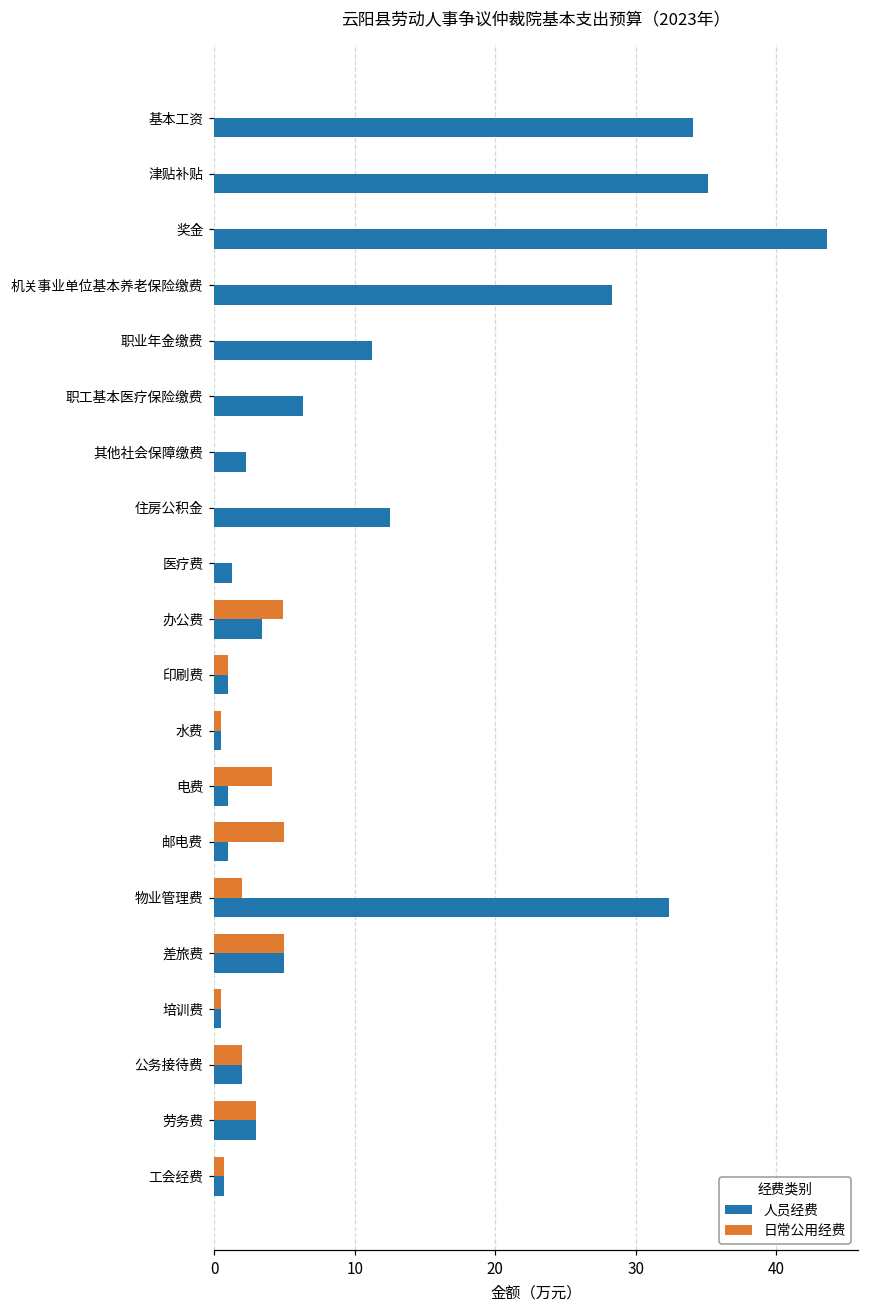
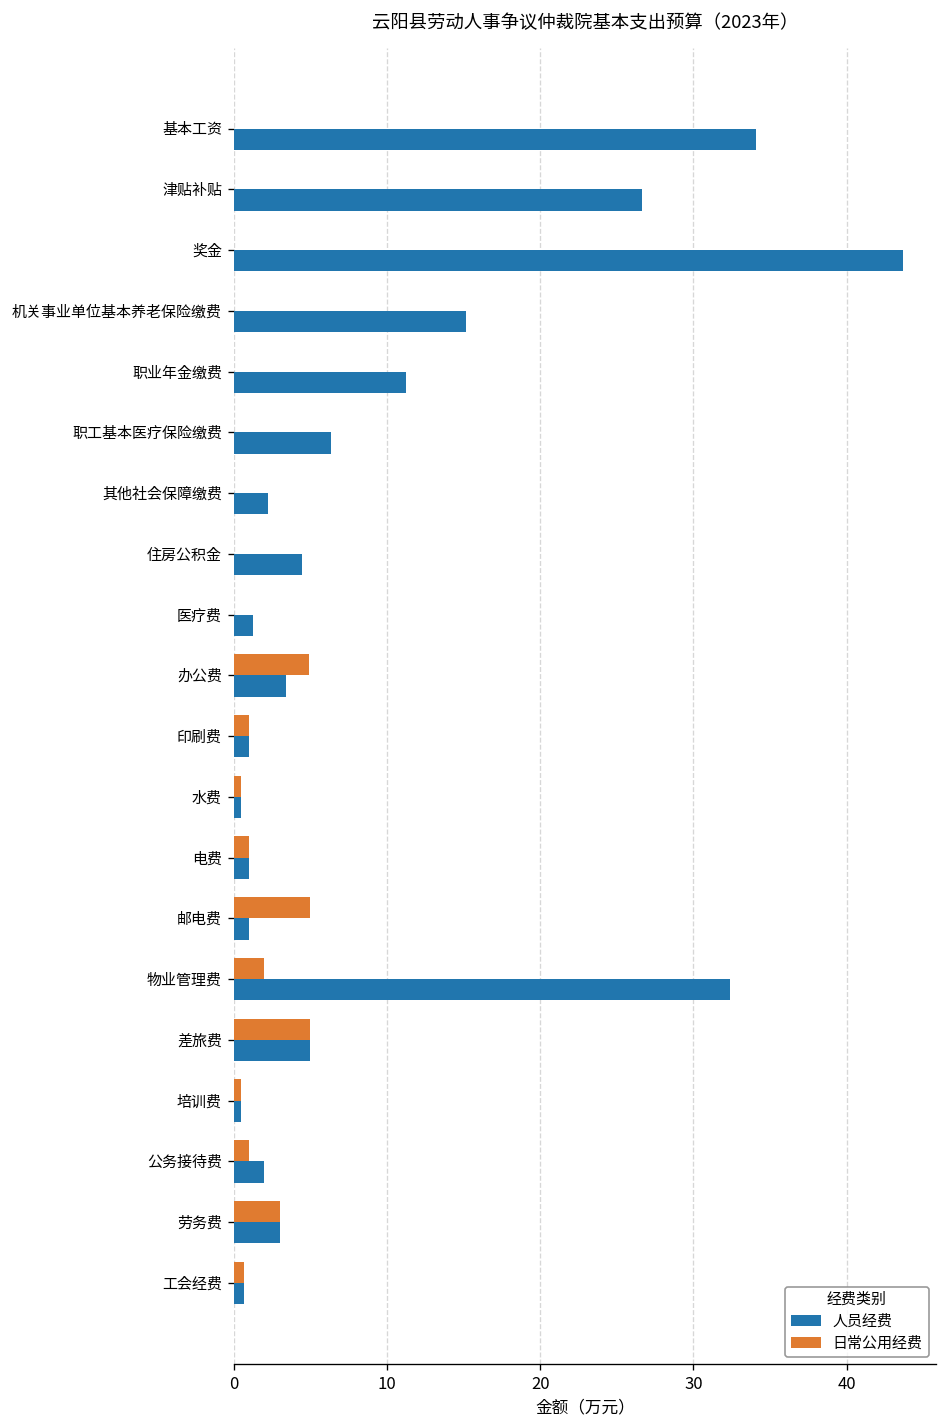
人员经费, 津贴补贴: 35.1 -> 26.6
人员经费, 机关事业单位基本养老保险缴费: 28.3 -> 15.2
人员经费, 住房公积金: 12.5 -> 4.5
日常公用经费, 电费: 4.1 -> 1.0
日常公用经费, 公务接待费: 2 -> 1
